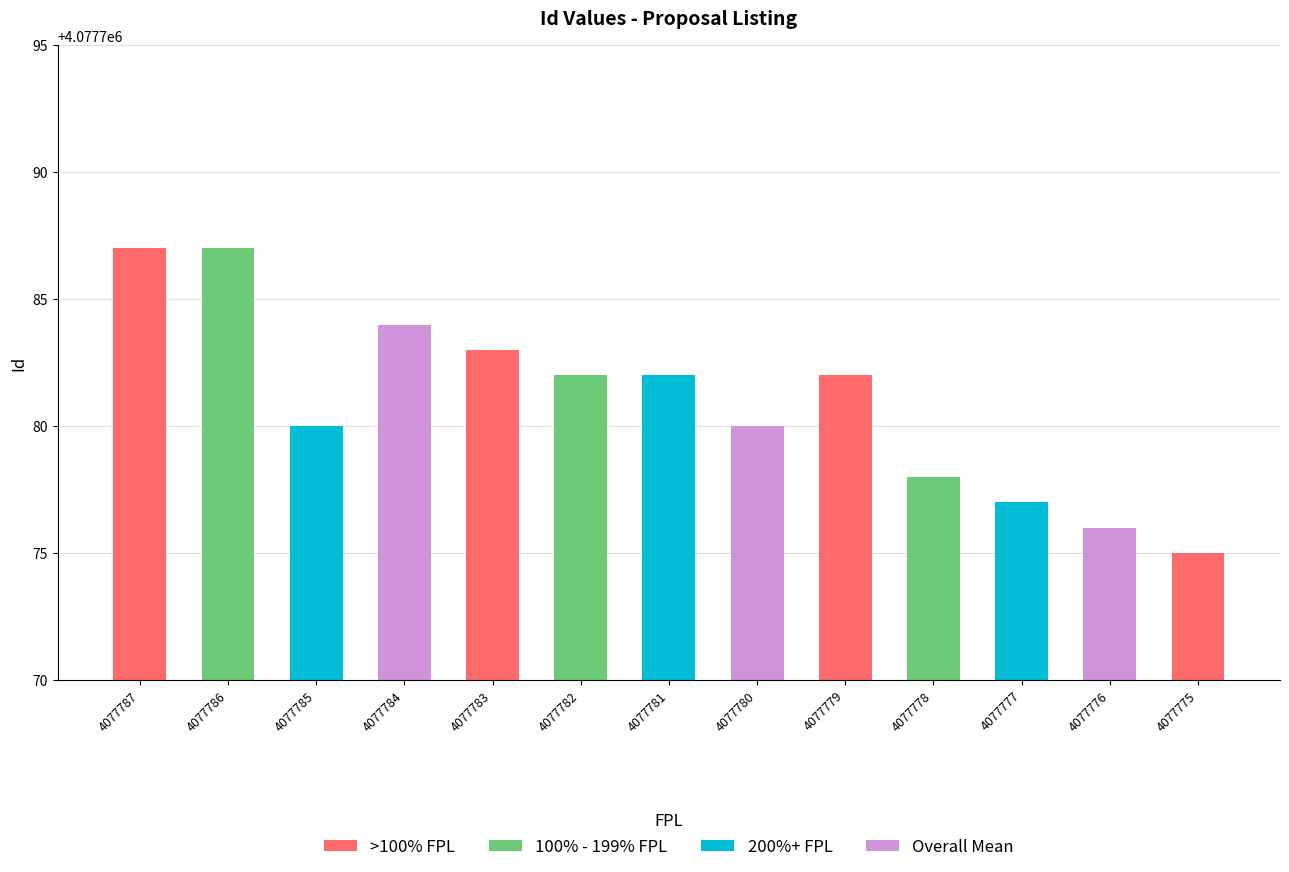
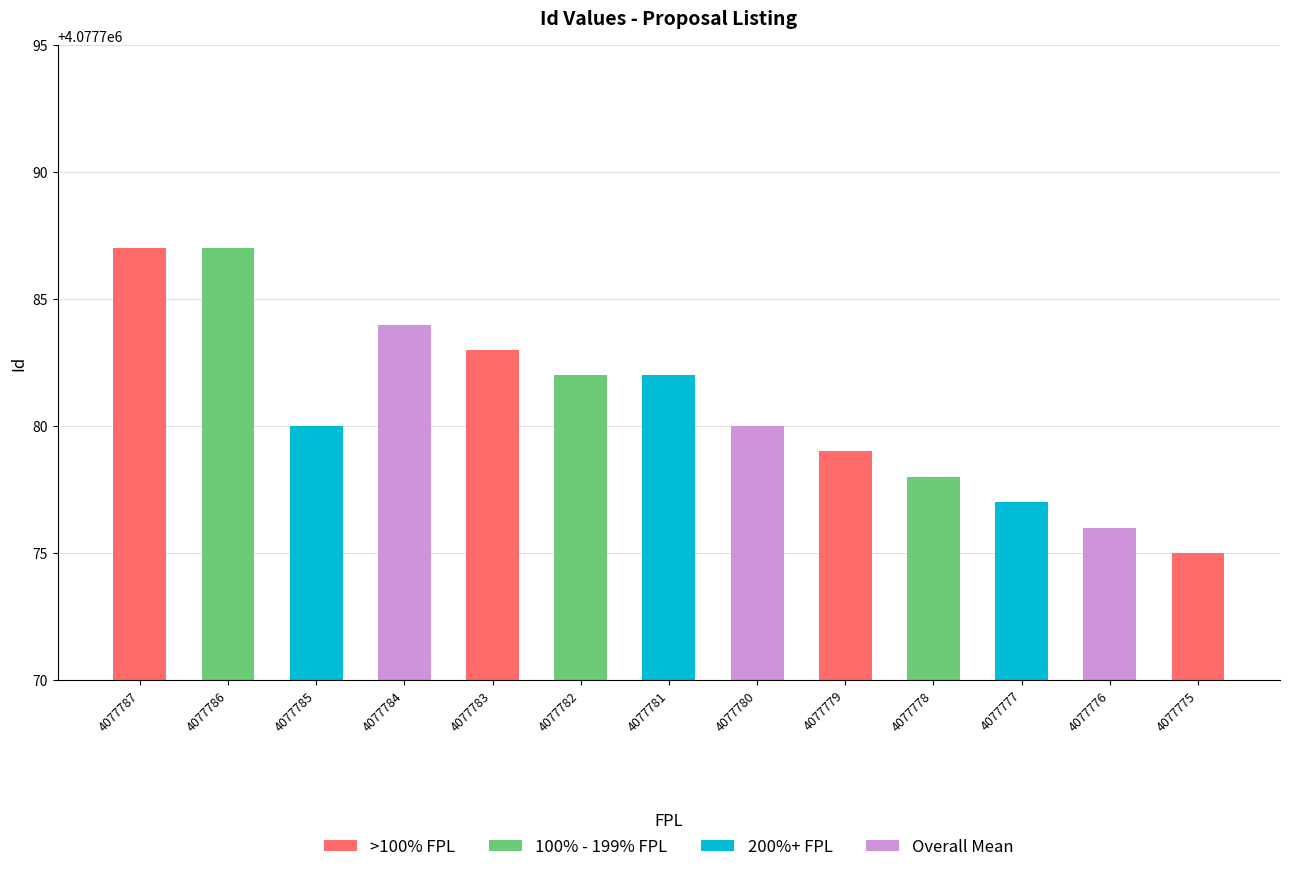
4077779: 4077782 -> 4077779
